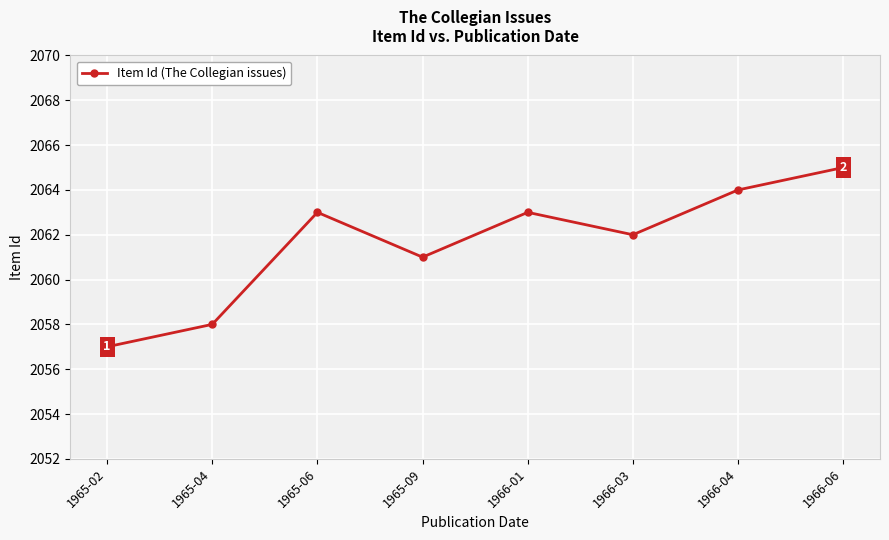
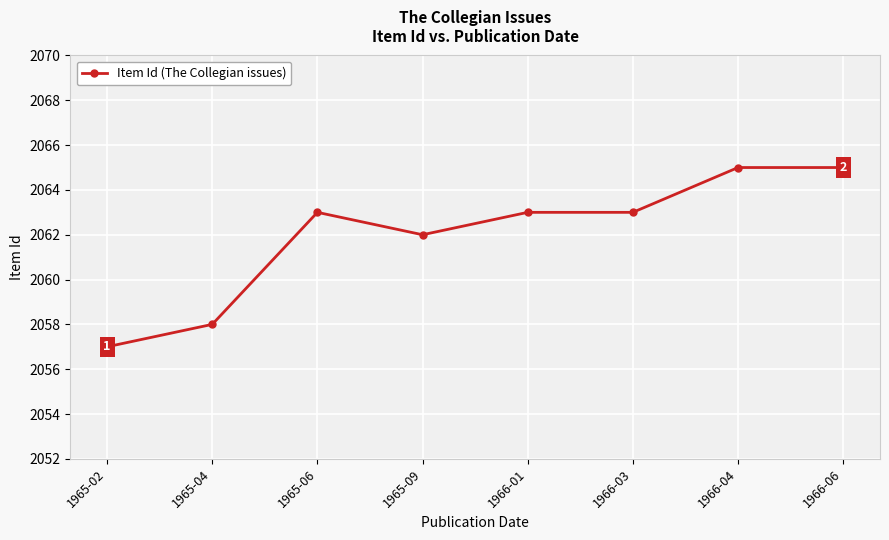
1965-09: 2061 -> 2062
1966-03: 2062 -> 2063
1966-04: 2064 -> 2065
